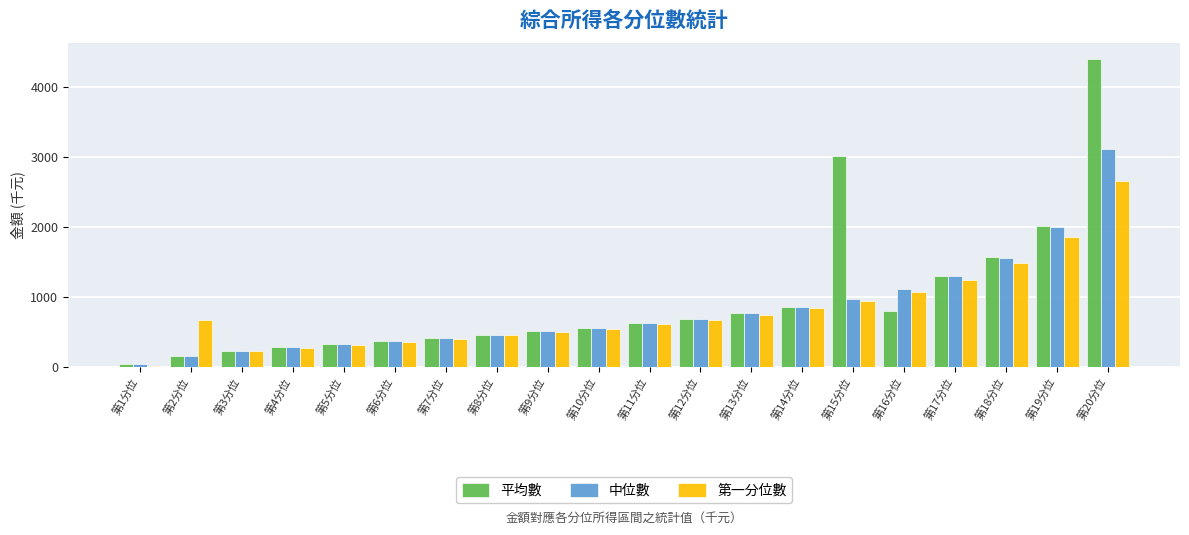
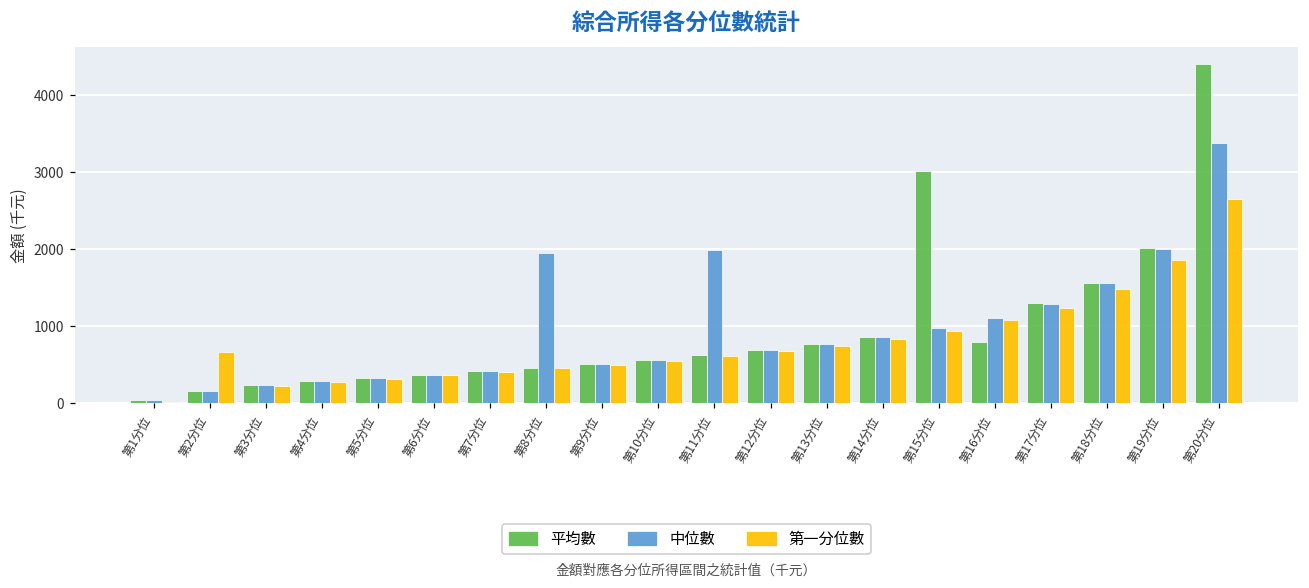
中位數, 第8分位: 500 -> 1900
中位數, 第11分位: 600 -> 2000
中位數, 第20分位: 3100 -> 3400
